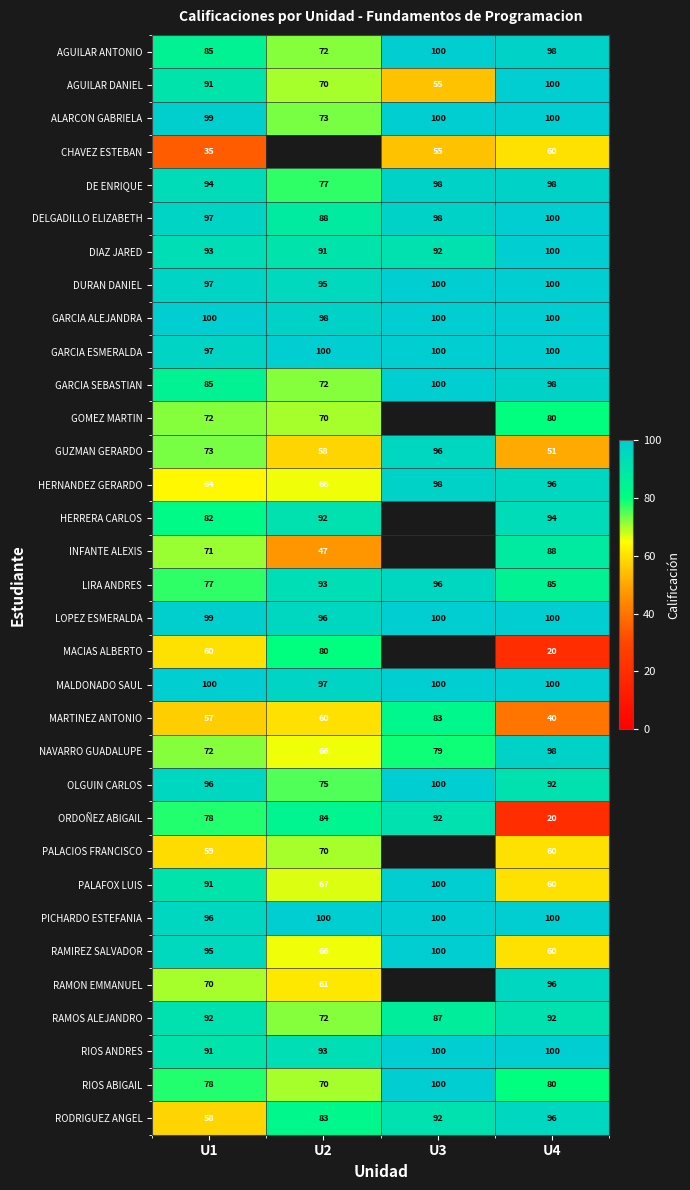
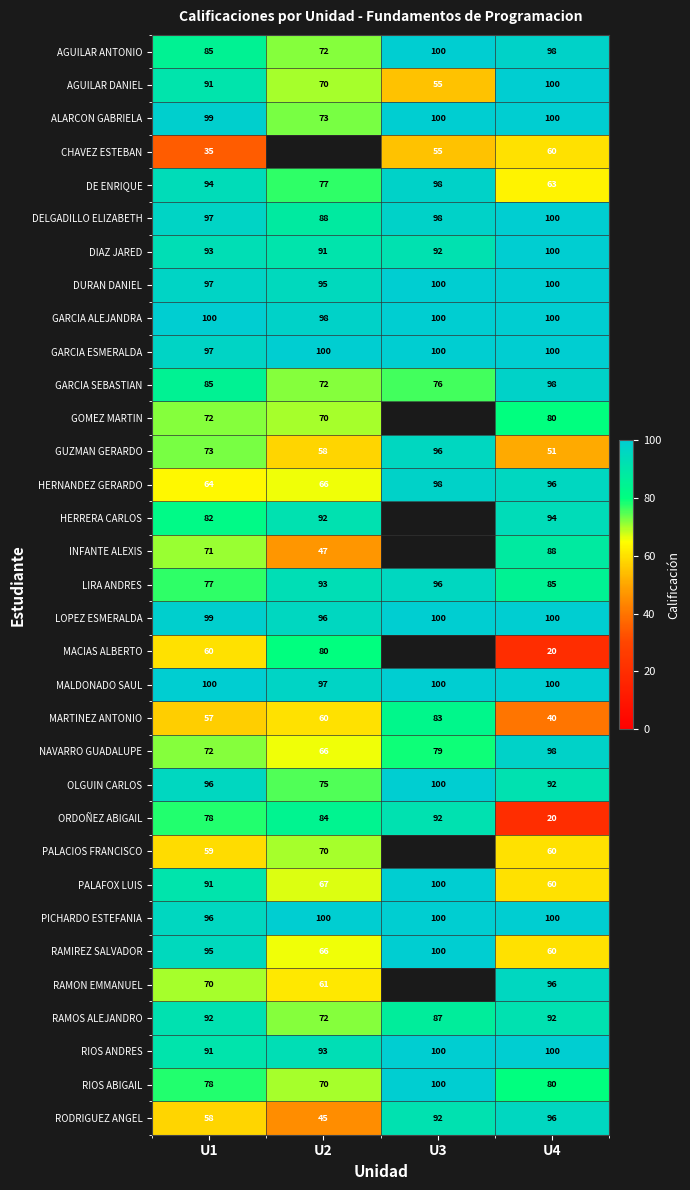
DE ENRIQUE, U4: 98 -> 63
GARCIA SEBASTIAN, U3: 100 -> 76
RODRIGUEZ ANGEL, U2: 83 -> 45
